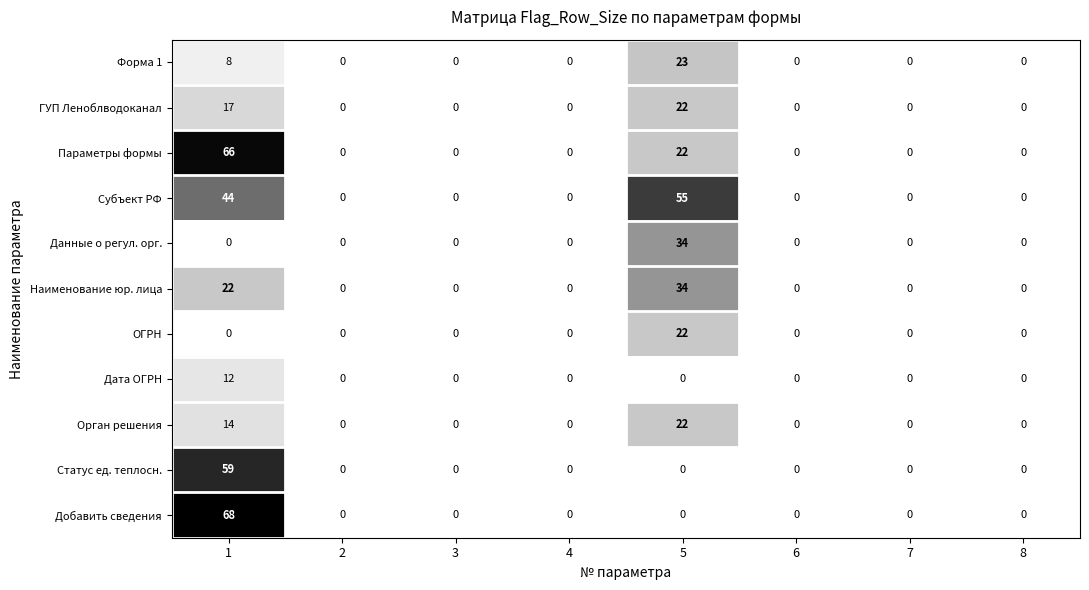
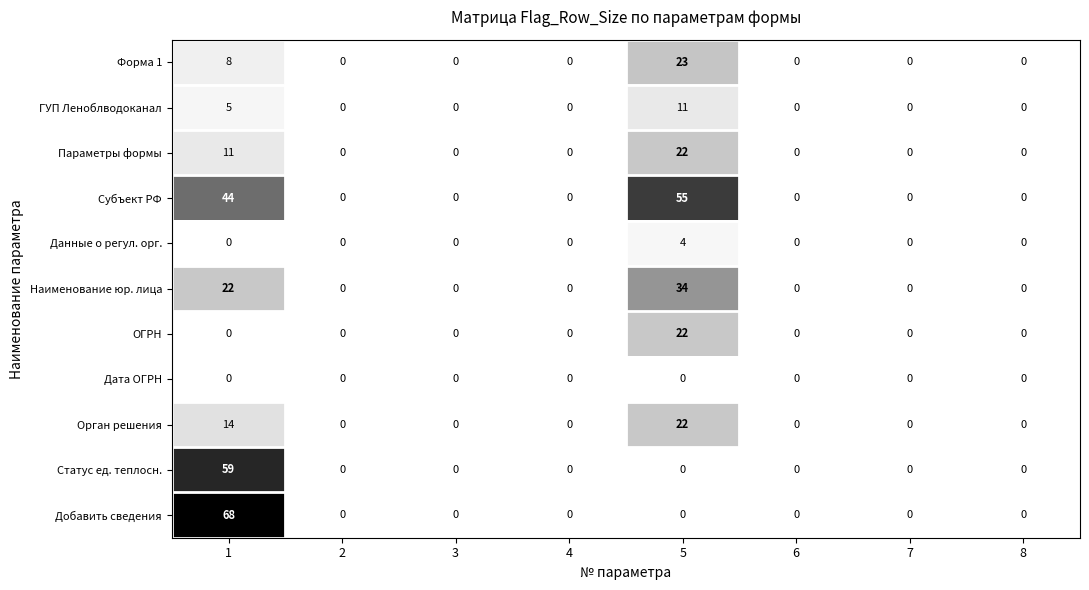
ГУП Леноблводоканал, 1: 17 -> 5
ГУП Леноблводоканал, 5: 22 -> 11
Параметры формы, 1: 66 -> 11
Данные о регул. орг., 5: 34 -> 4
Дата ОГРН, 1: 12 -> 0
